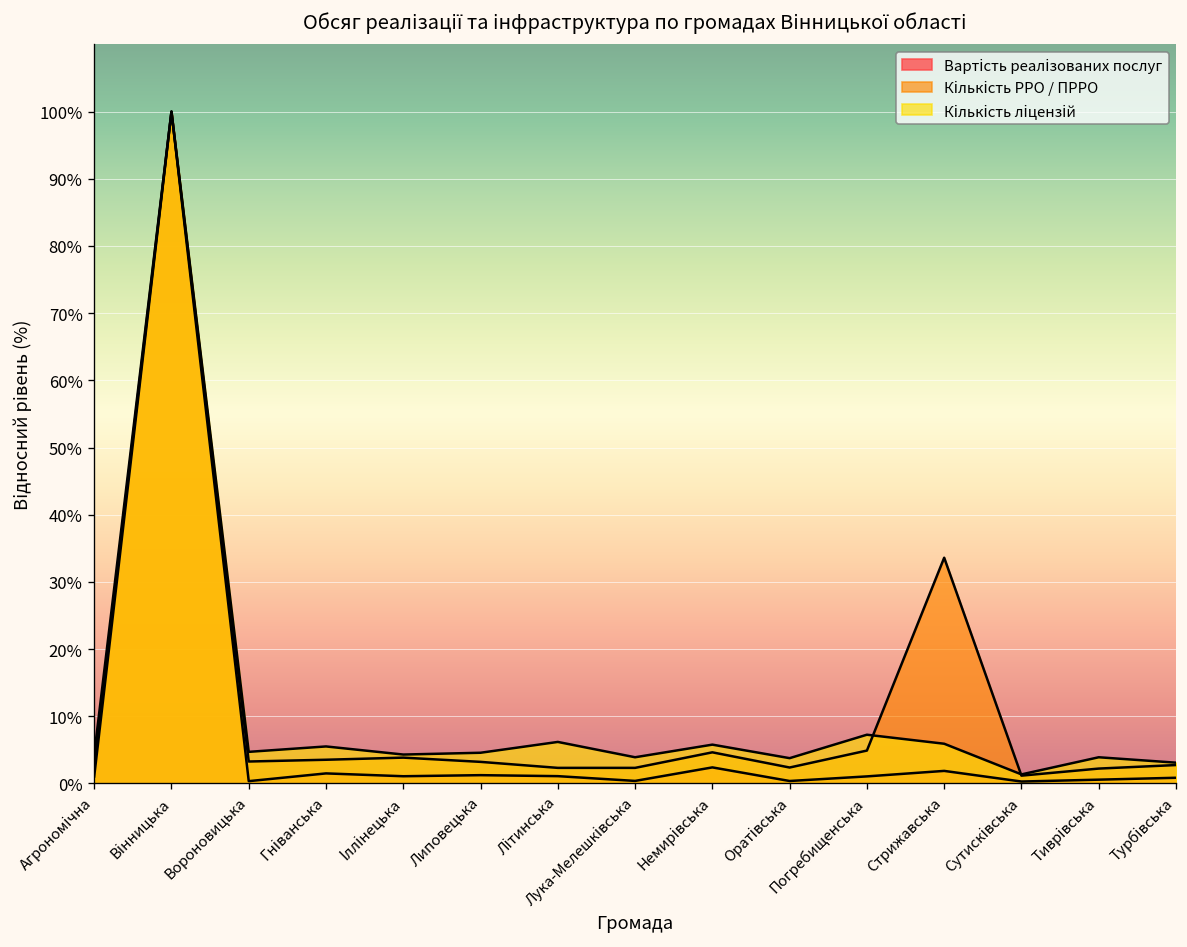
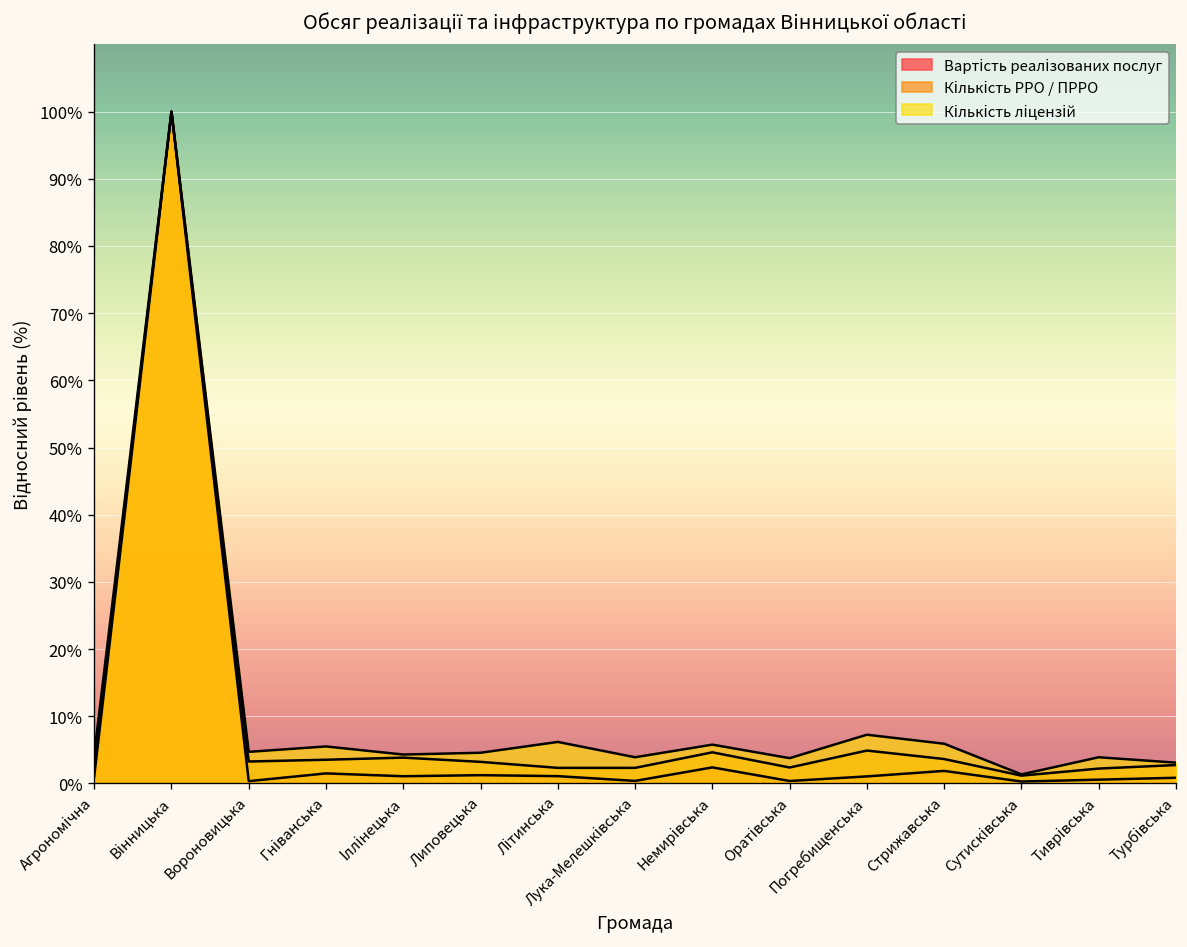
Кількість РРО / ПРРО, Стрижавська: 34% -> 4%
